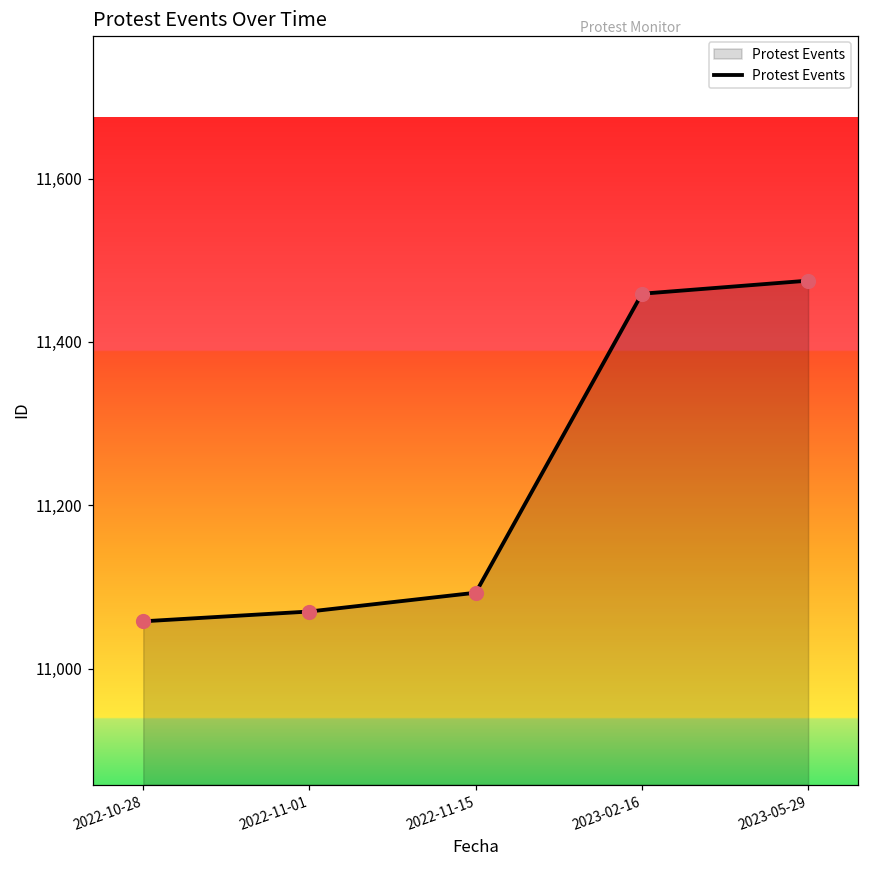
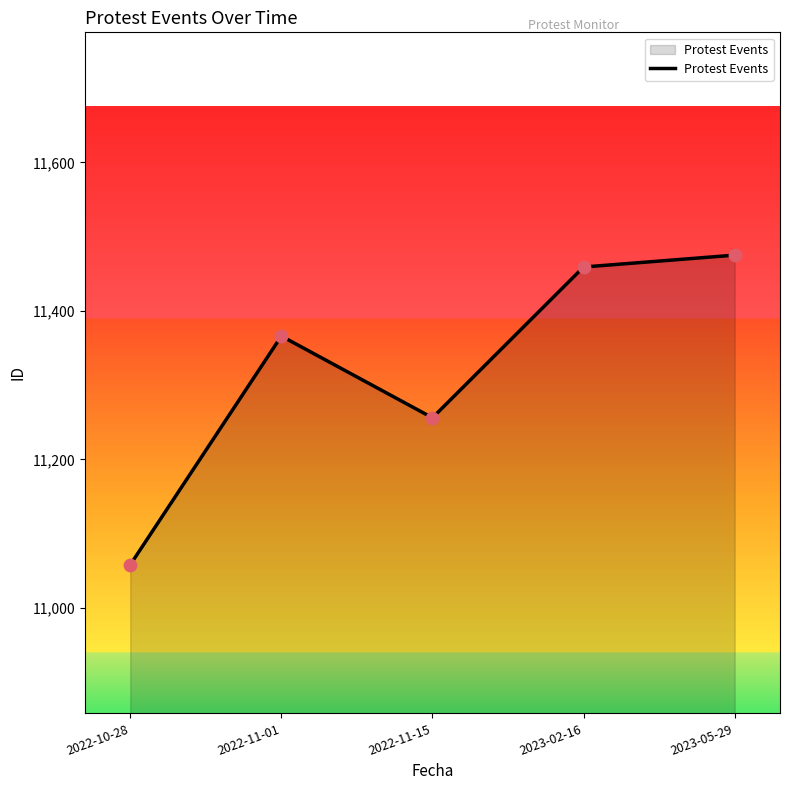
2022-11-01: 11,070 -> 11,370
2022-11-15: 11,090 -> 11,260
